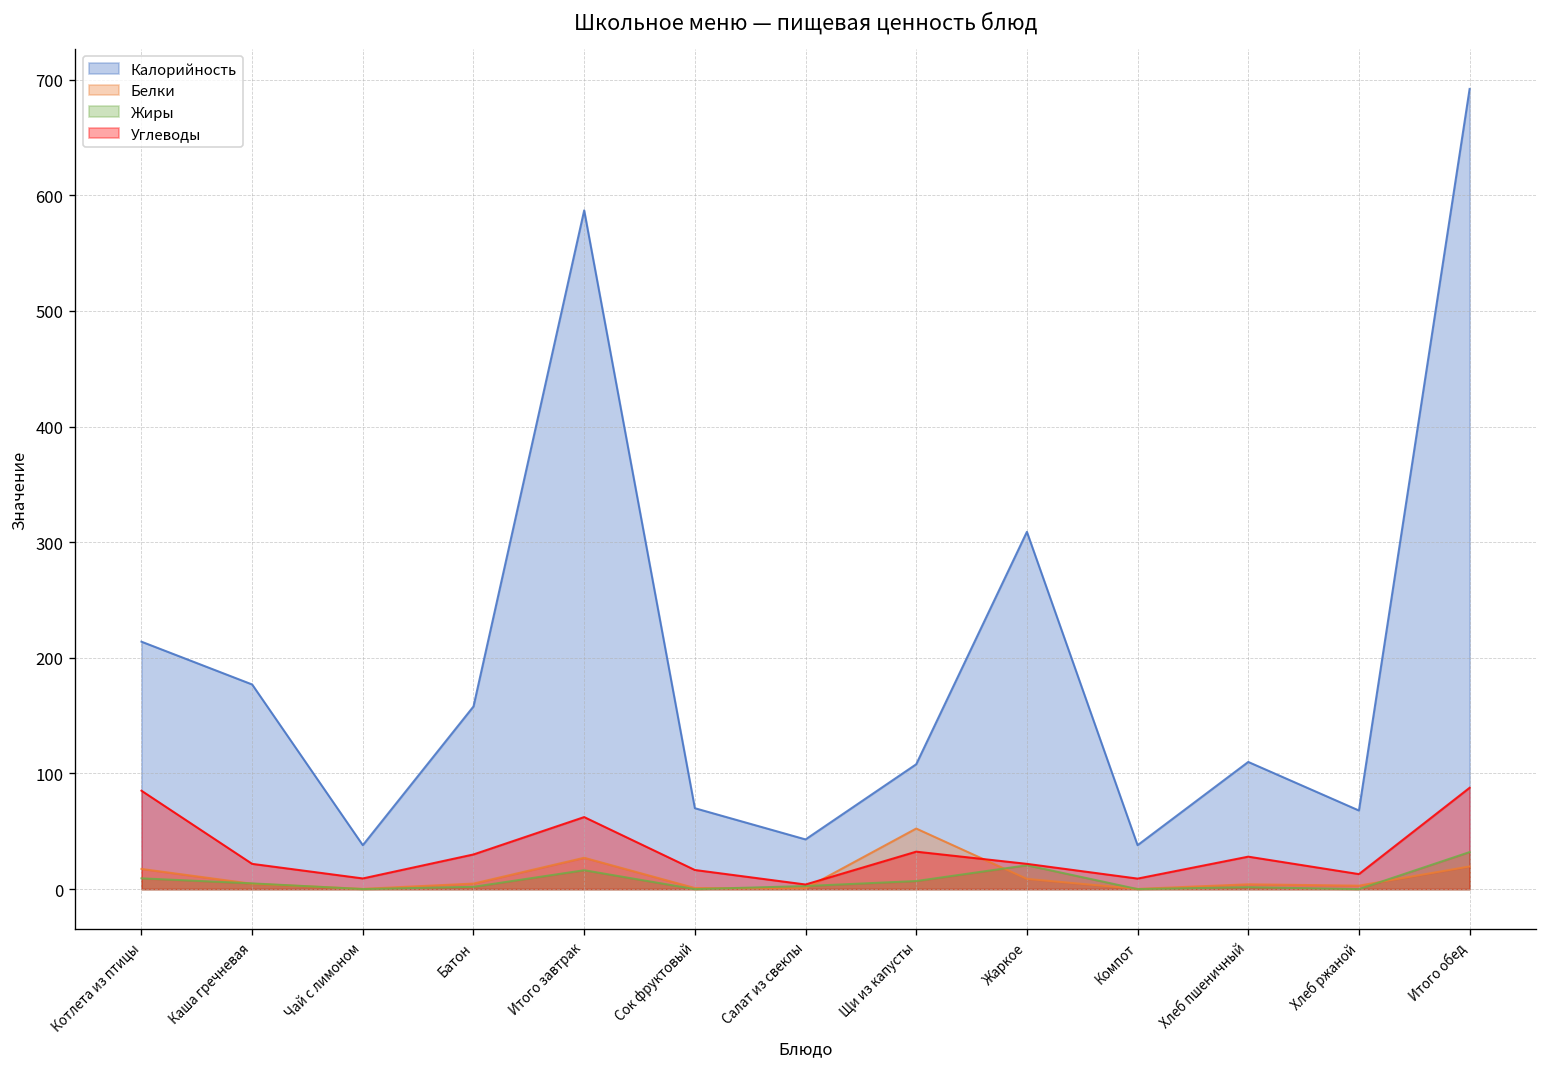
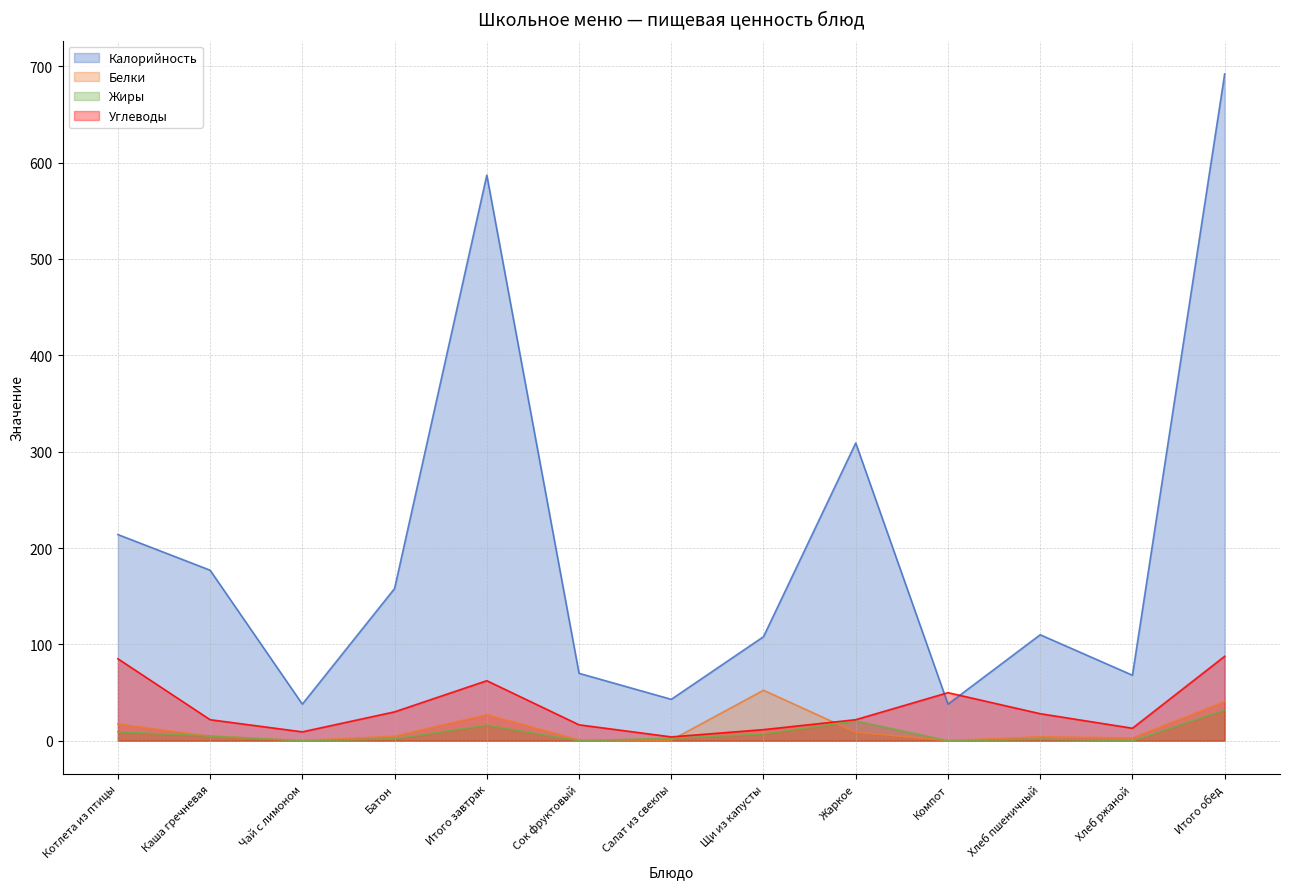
Углеводы, Щи из капусты: 30 -> 10
Углеводы, Компот: 10 -> 50
Белки, Итого обед: 20 -> 40
